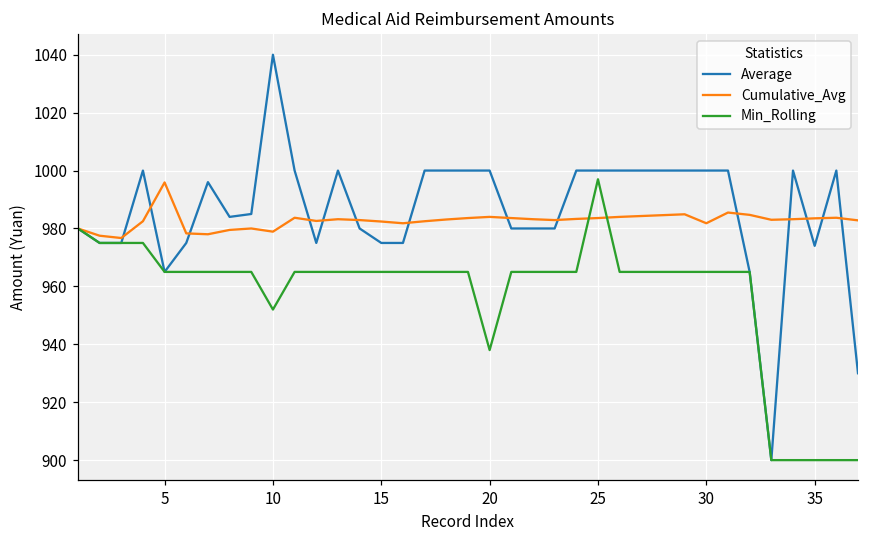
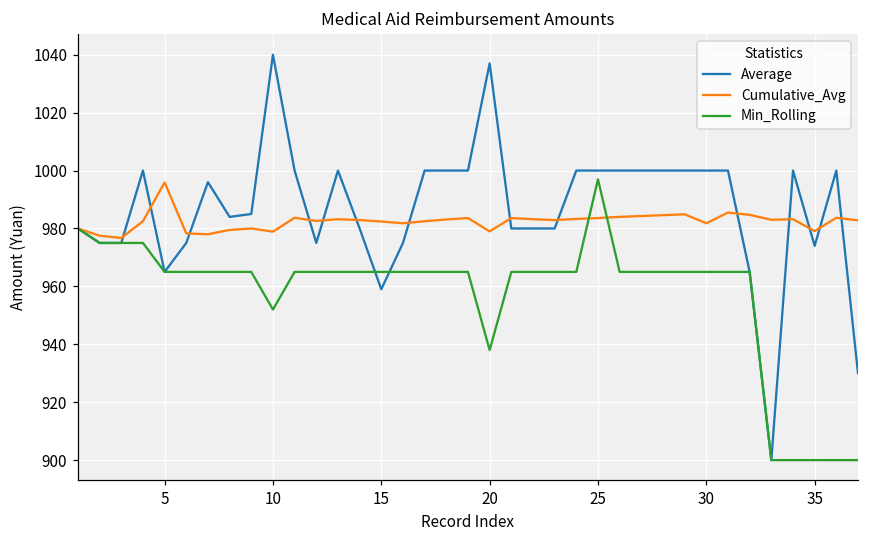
Average, 15: 975 -> 959
Average, 20: 1000 -> 1037
Cumulative_Avg, 20: 984 -> 979
Cumulative_Avg, 35: 984 -> 979
